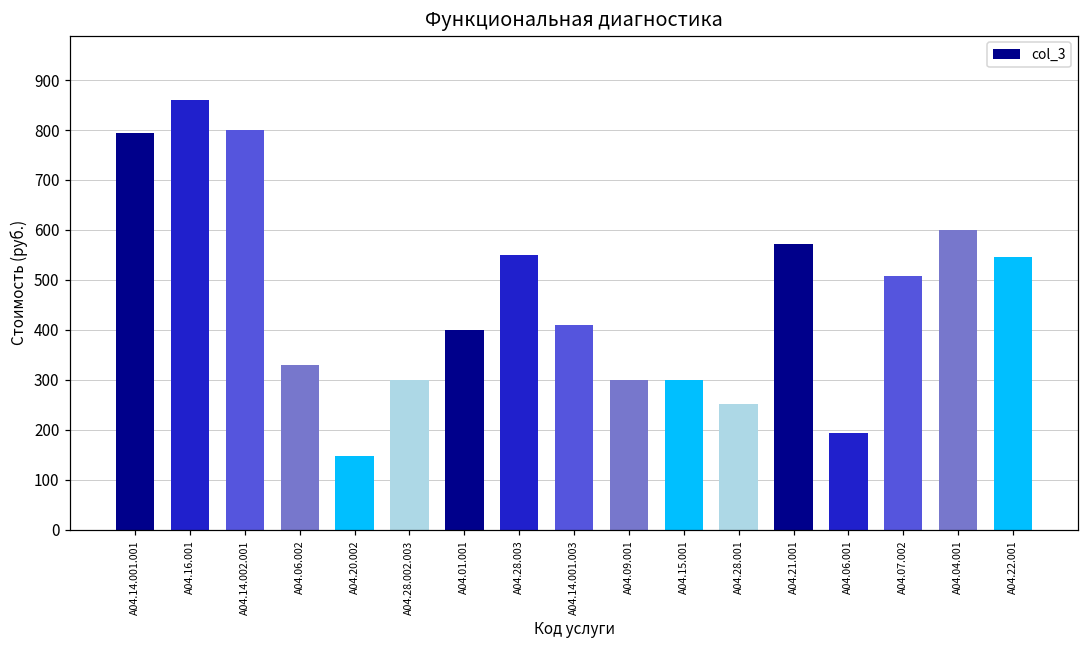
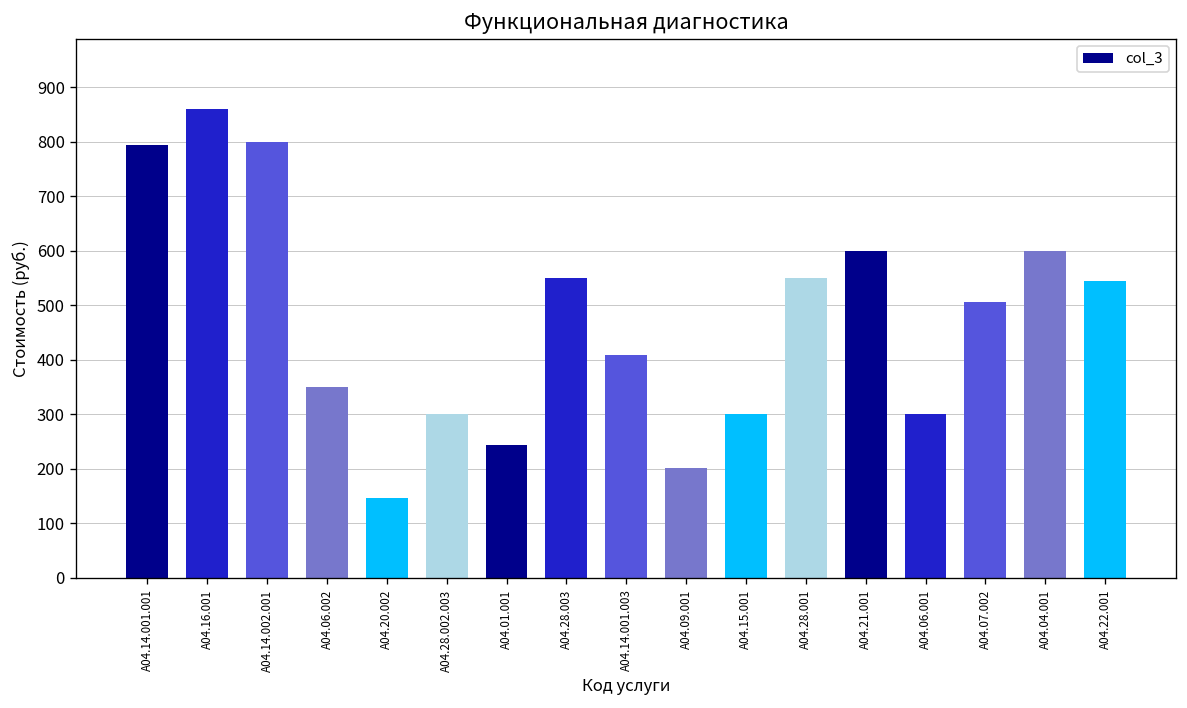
А04.06.002: 330 -> 350
А04.01.001: 400 -> 240
А04.09.001: 300 -> 200
А04.28.001: 250 -> 550
А04.21.001: 570 -> 600
А04.06.001: 190 -> 300
